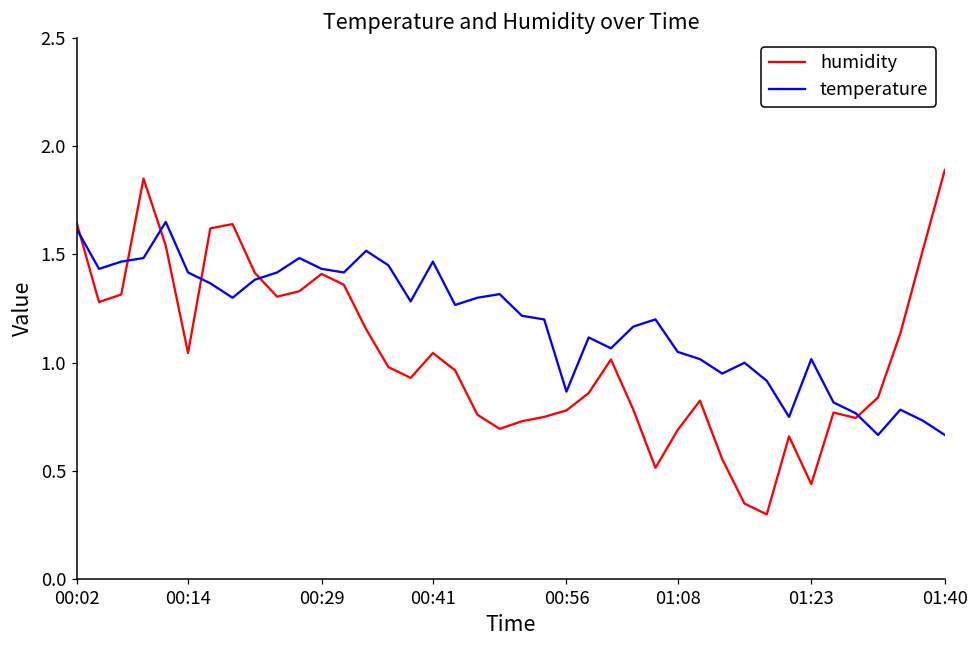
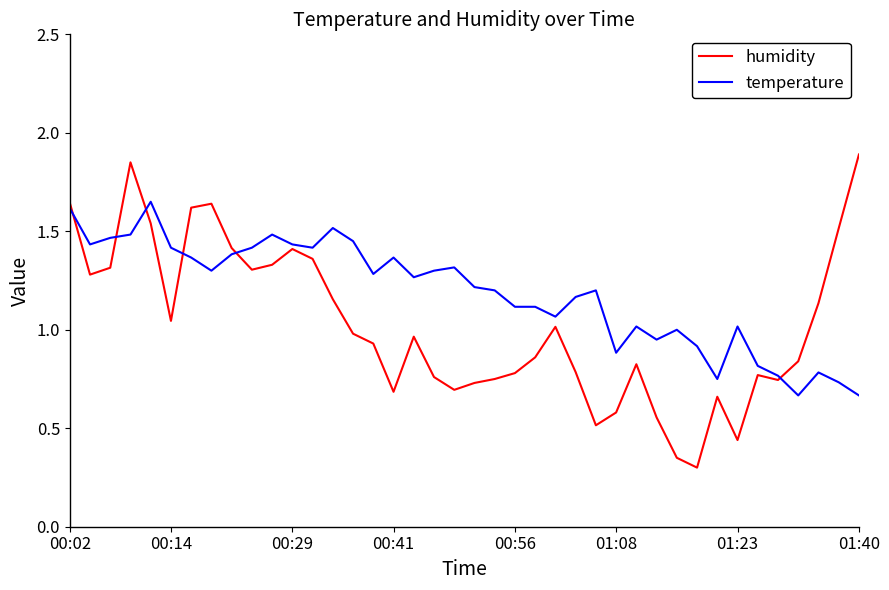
humidity, 00:41: 1.05 -> 0.69
temperature, 00:41: 1.47 -> 1.37
temperature, 00:56: 0.87 -> 1.12
humidity, 01:08: 0.69 -> 0.58
temperature, 01:08: 1.05 -> 0.88
